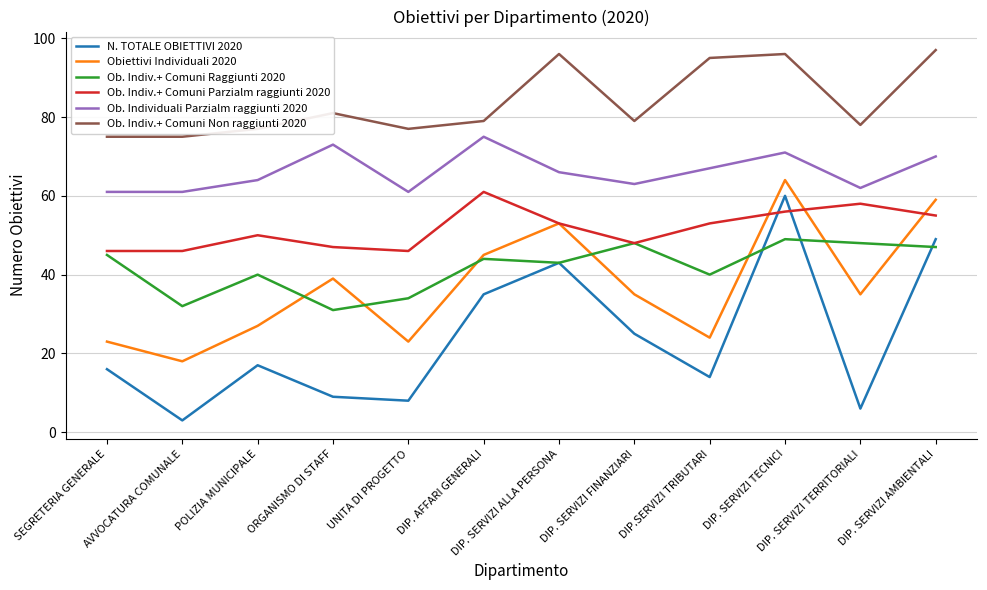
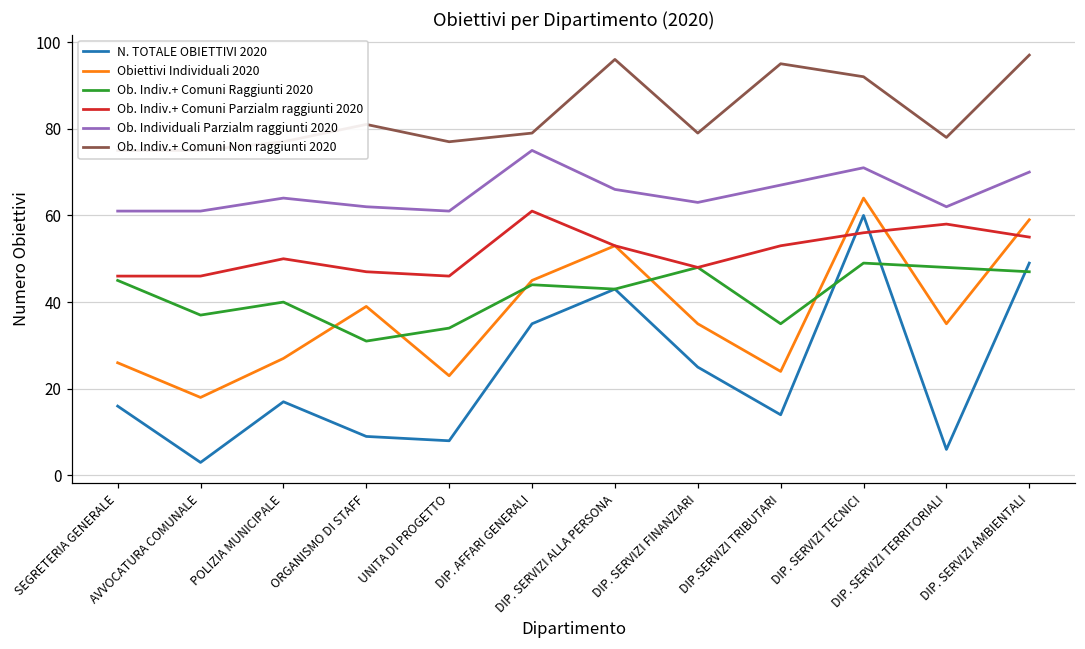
Obiettivi Individuali 2020, SEGRETERIA GENERALE: 23 -> 26
Ob. Indiv.+ Comuni Raggiunti 2020, AVVOCATURA COMUNALE: 32 -> 37
Ob. Individuali Parzialm raggiunti 2020, ORGANISMO DI STAFF: 73 -> 62
Ob. Indiv.+ Comuni Raggiunti 2020, DIP.SERVIZI TRIBUTARI: 40 -> 35
Ob. Indiv.+ Comuni Non raggiunti 2020, DIP. SERVIZI TECNICI: 96 -> 92
